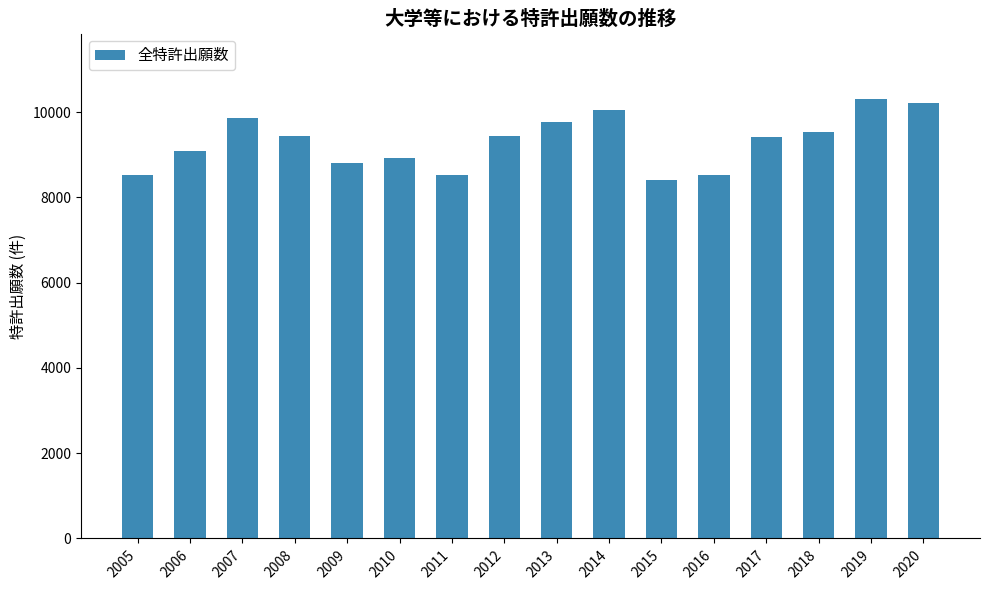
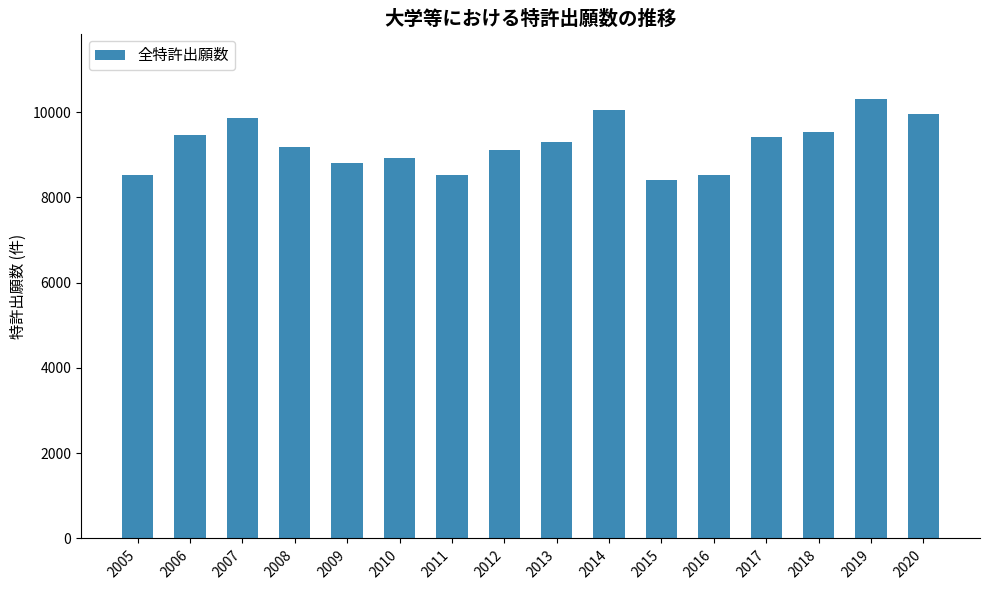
2006: 9100 -> 9500
2008: 9400 -> 9200
2012: 9400 -> 9100
2013: 9800 -> 9300
2020: 10200 -> 9900
